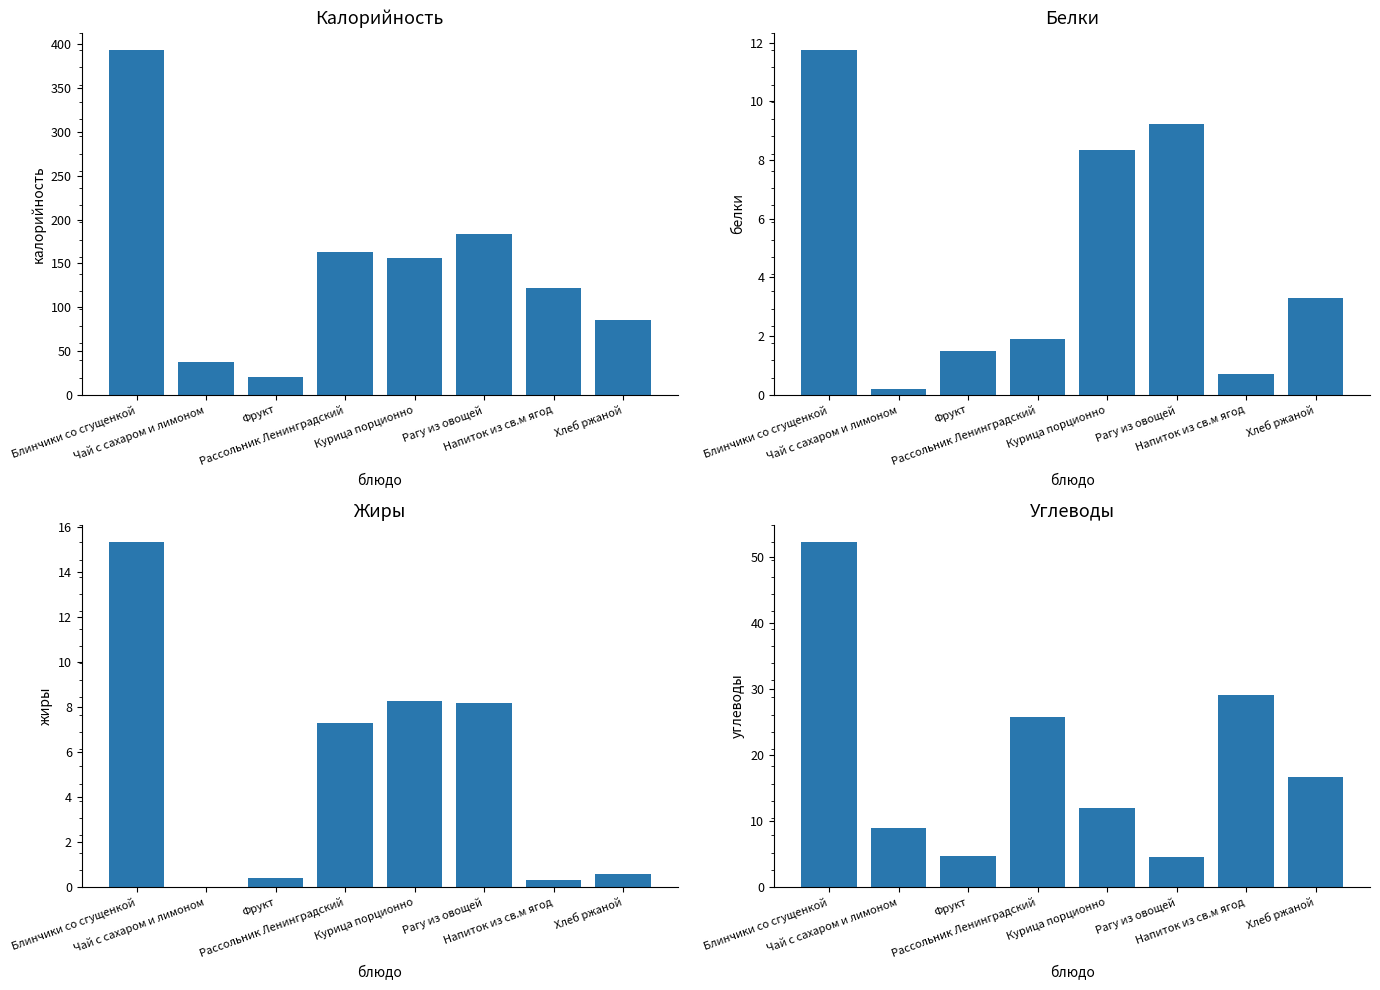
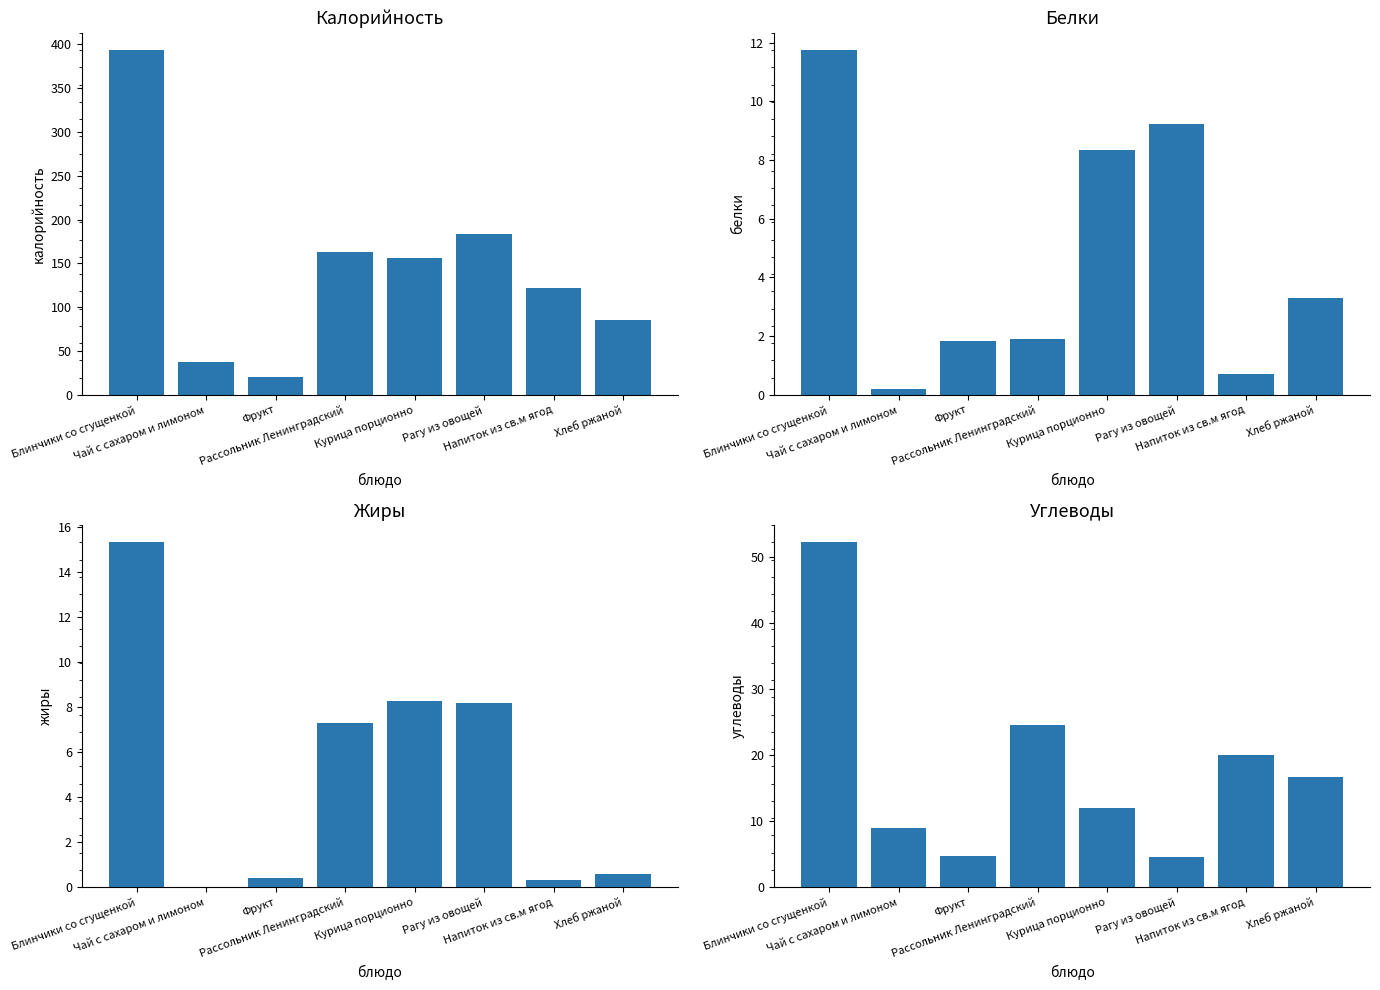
Белки, Фрукт: 1.5 -> 1.8
Углеводы, Рассольник Ленинградский: 26 -> 25
Углеводы, Напиток из св.м ягод: 29 -> 20
